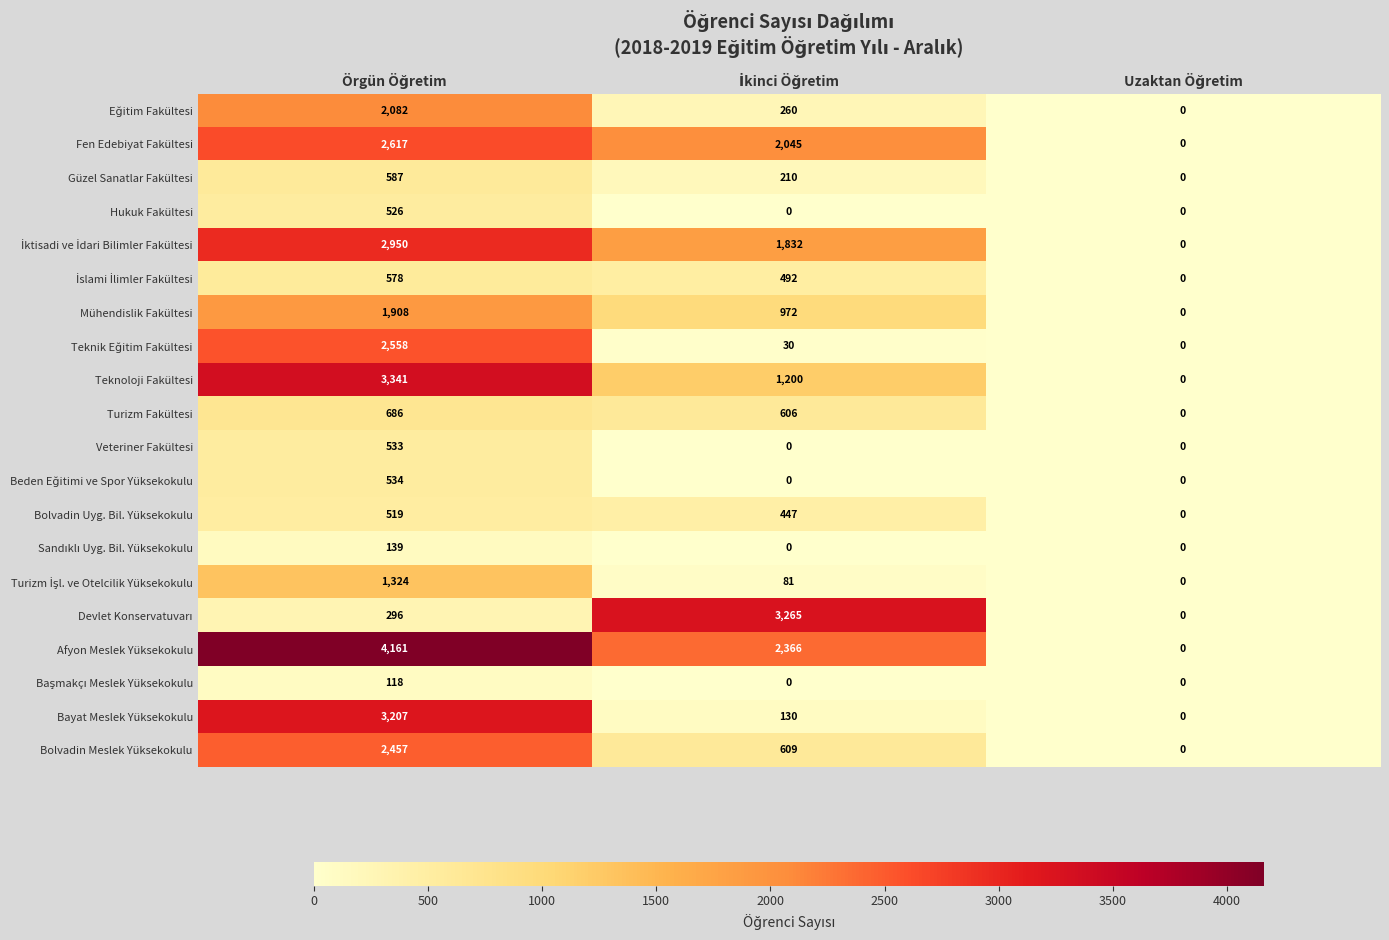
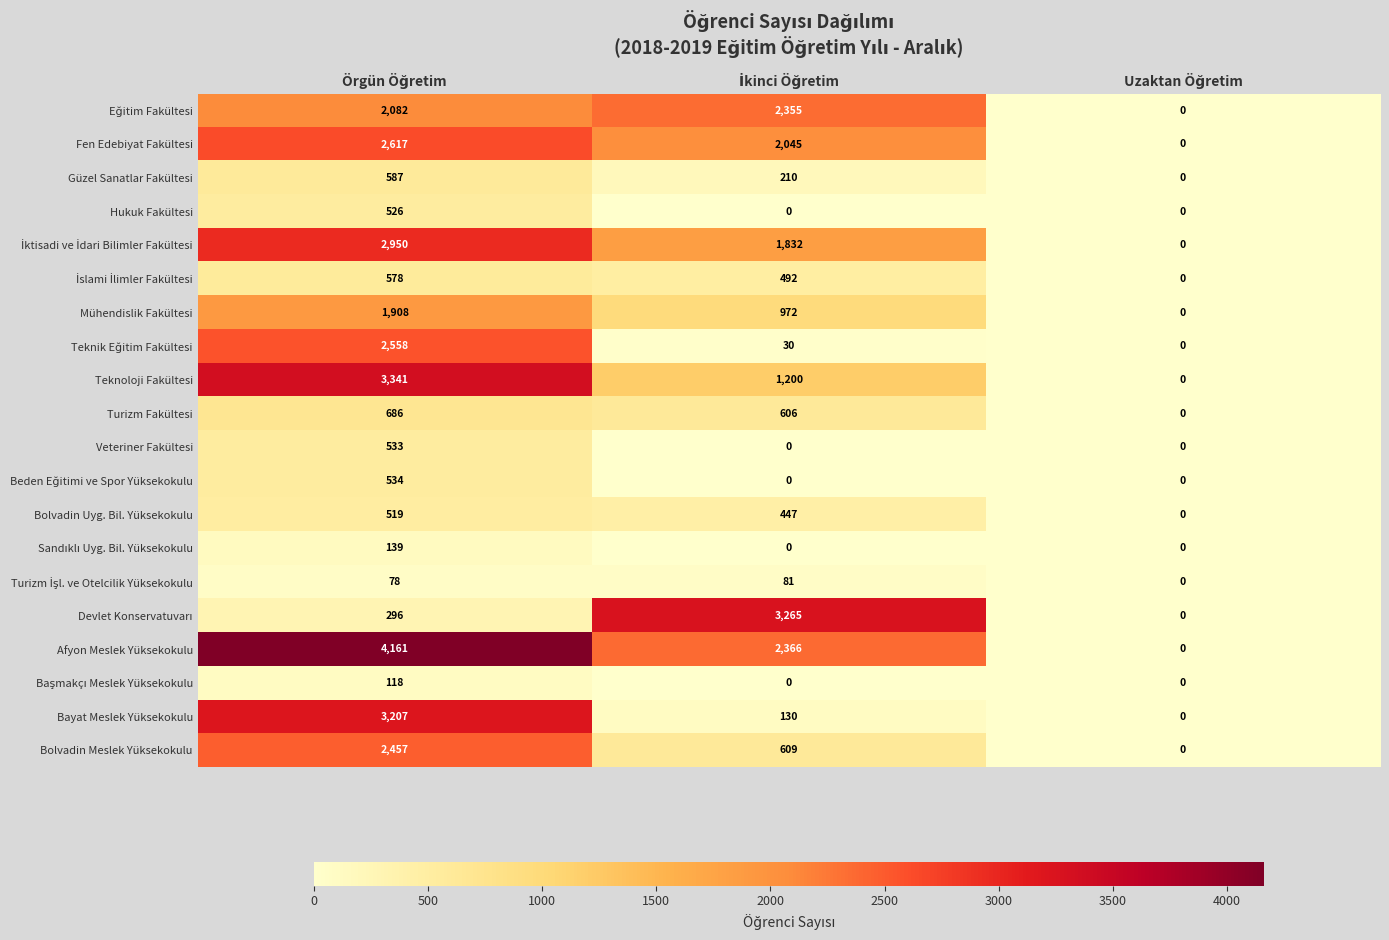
Eğitim Fakültesi, İkinci Öğretim: 260 -> 2,355
Turizm İşl. ve Otelcilik Yüksekokulu, Örgün Öğretim: 1,324 -> 78
